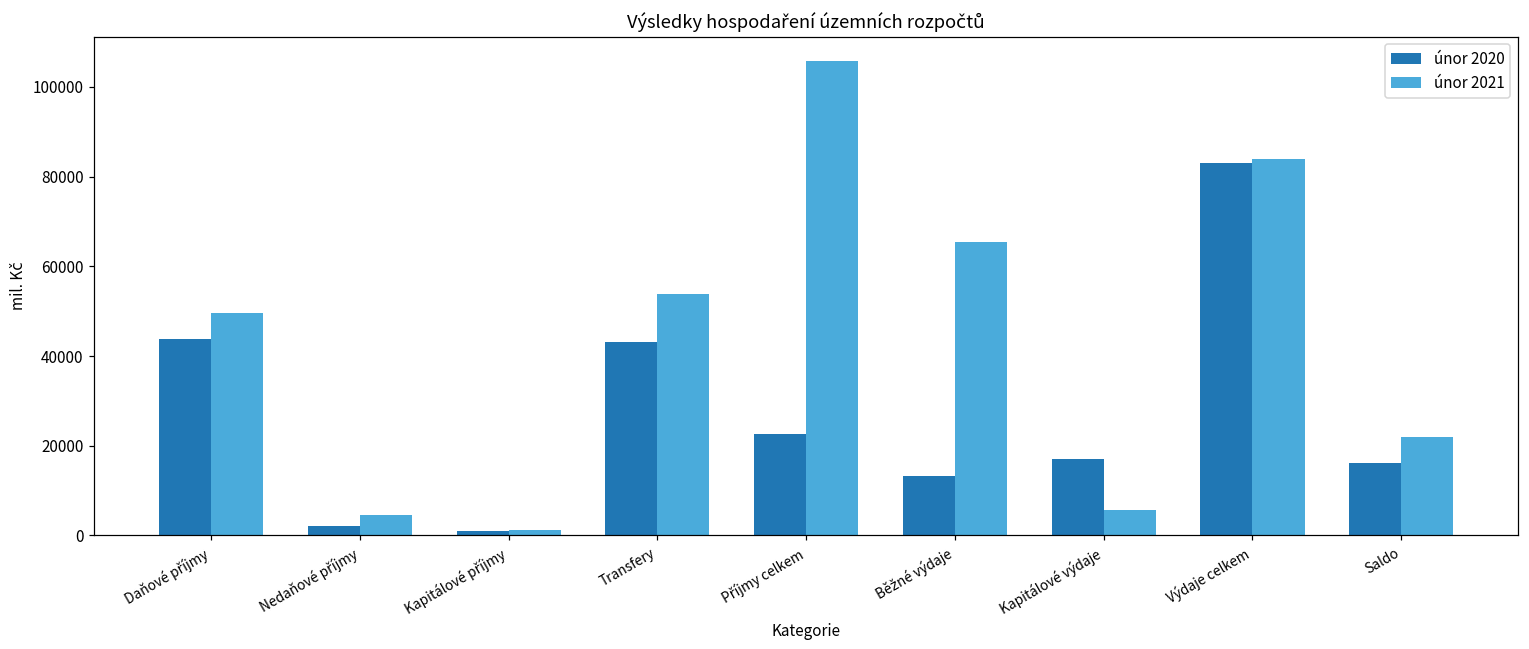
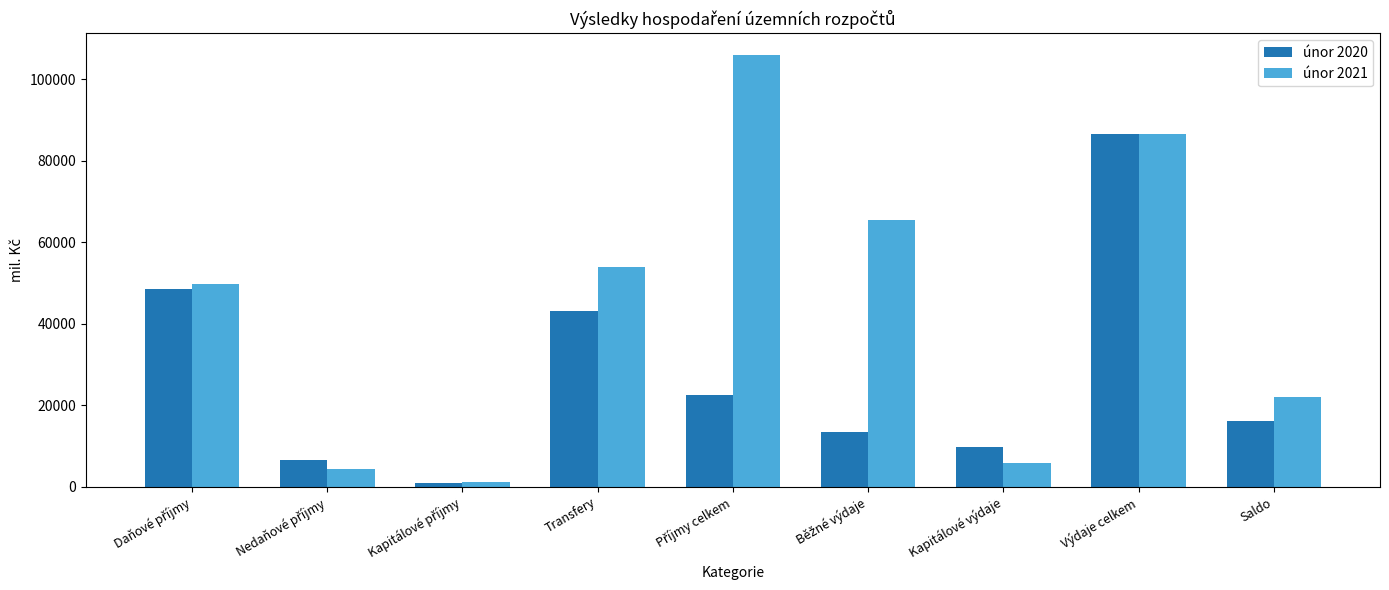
únor 2020, Daňové příjmy: 44000 -> 48000
únor 2020, Nedaňové příjmy: 2000 -> 6000
únor 2020, Kapitálové výdaje: 17000 -> 10000
únor 2020, Výdaje celkem: 83000 -> 87000
únor 2021, Výdaje celkem: 84000 -> 86000
